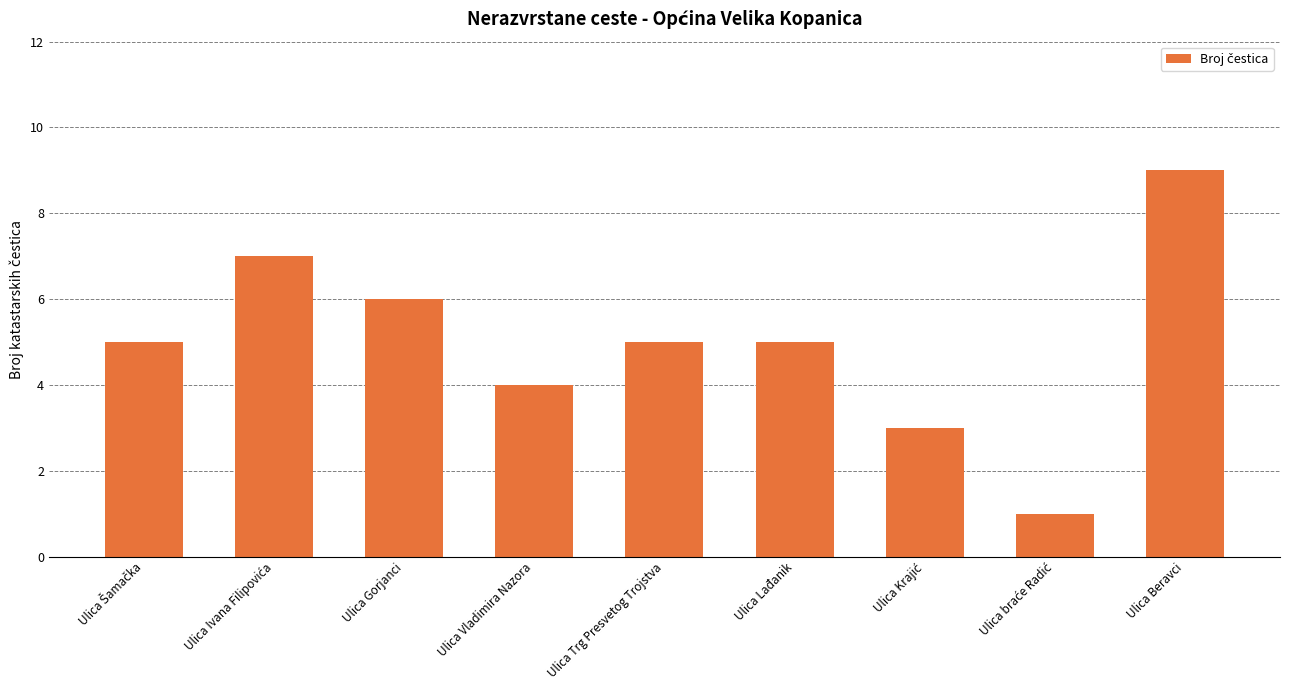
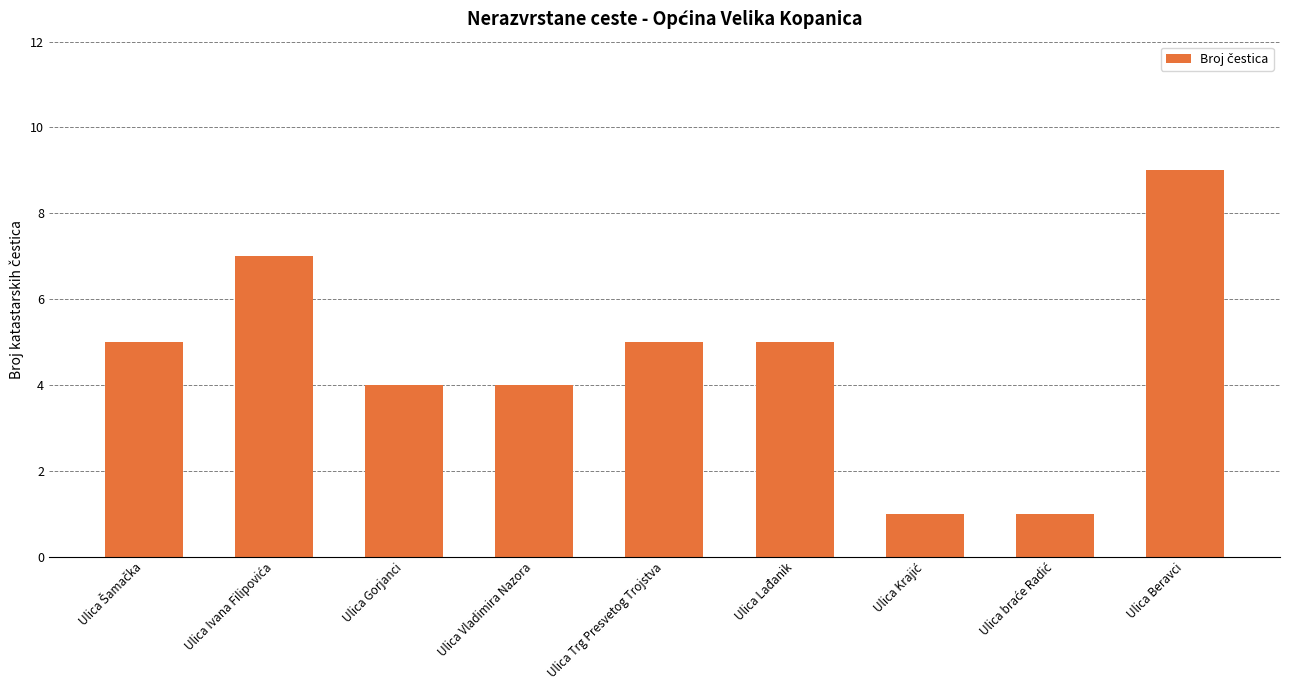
Ulica Gorjanci: 6 -> 4
Ulica Krajić: 3 -> 1
